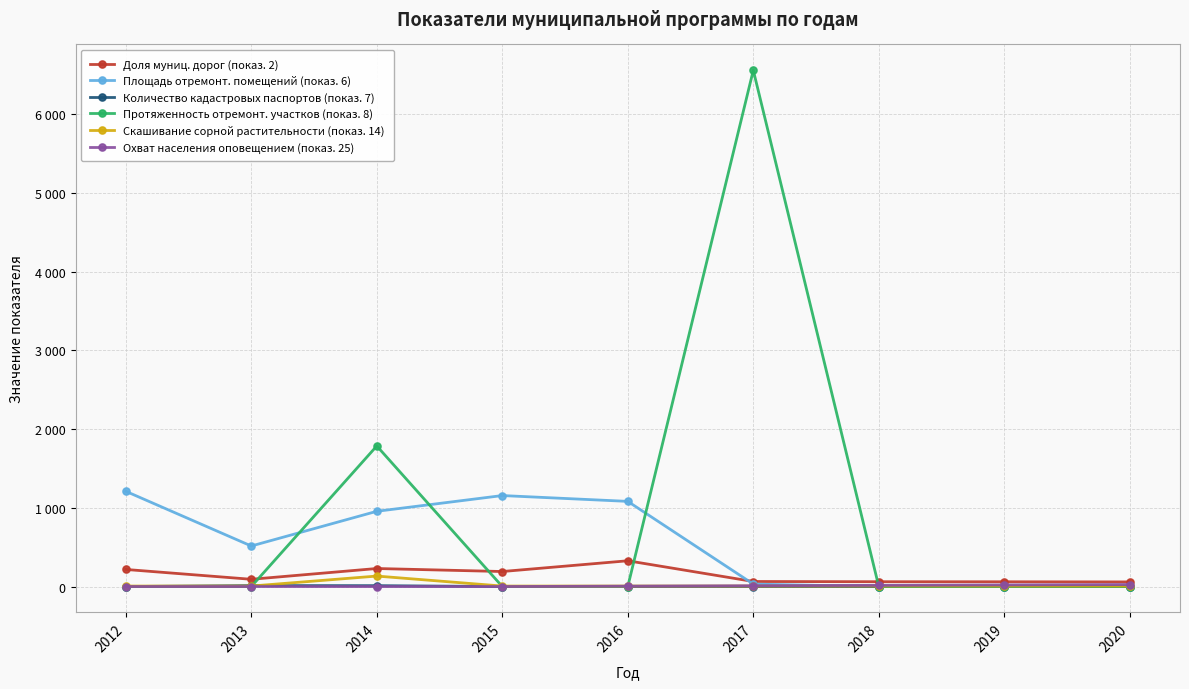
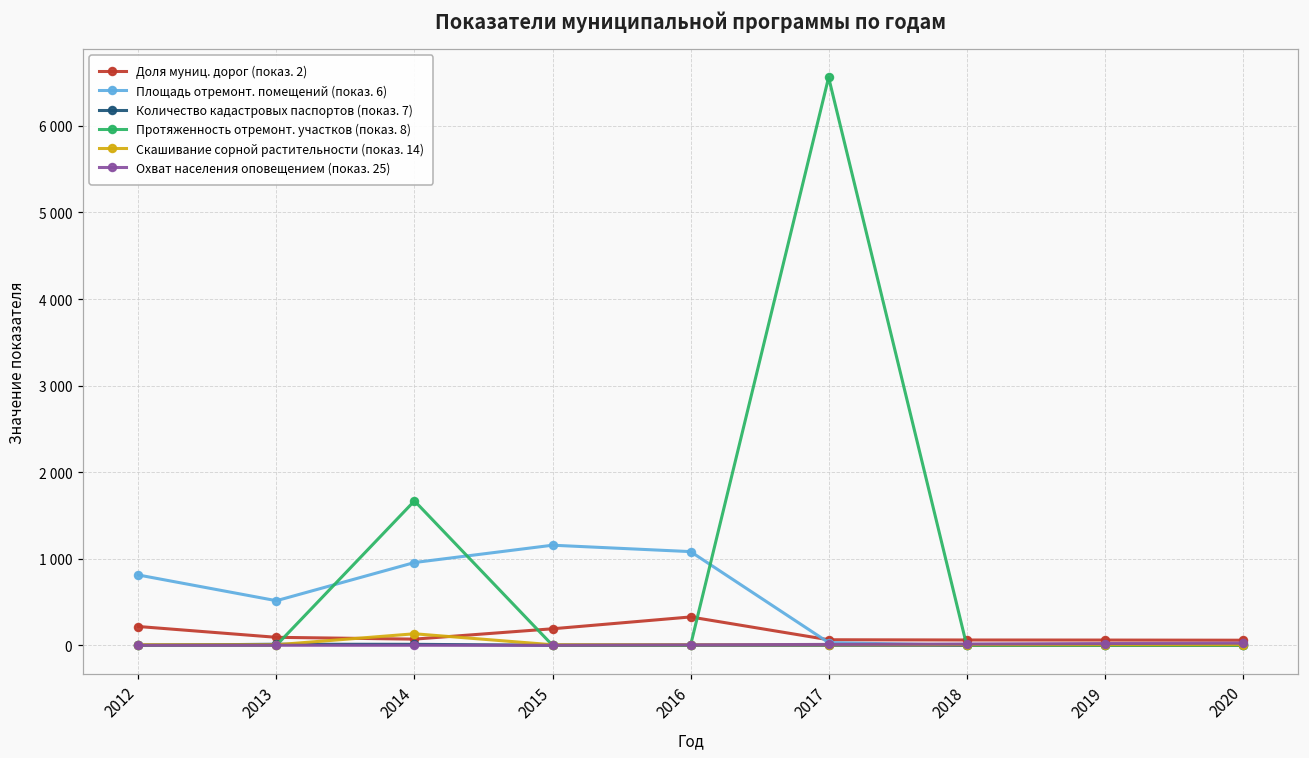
Площадь отремонт. помещений (показ. 6), 2012: 1200 -> 800
Доля муниц. дорог (показ. 2), 2014: 200 -> 100
Протяженность отремонт. участков (показ. 8), 2014: 1800 -> 1700
